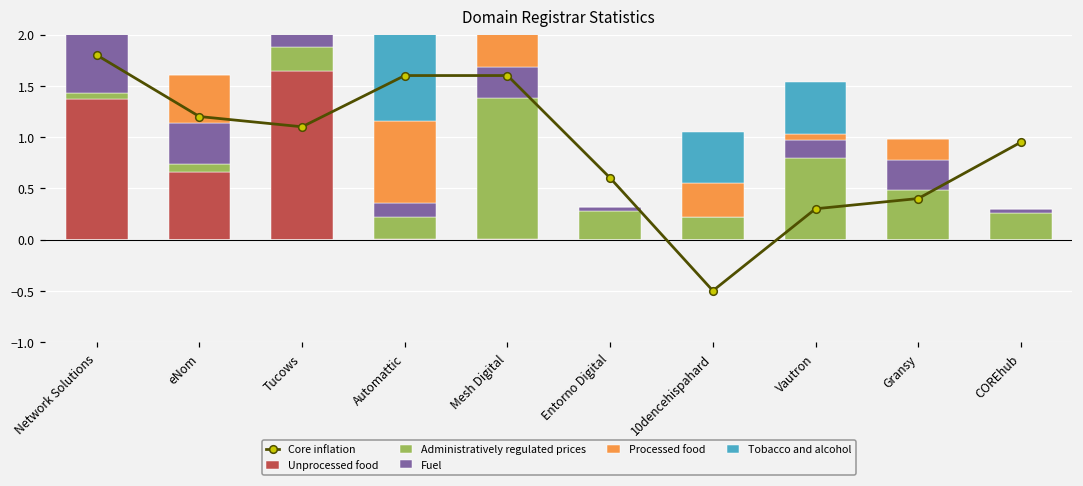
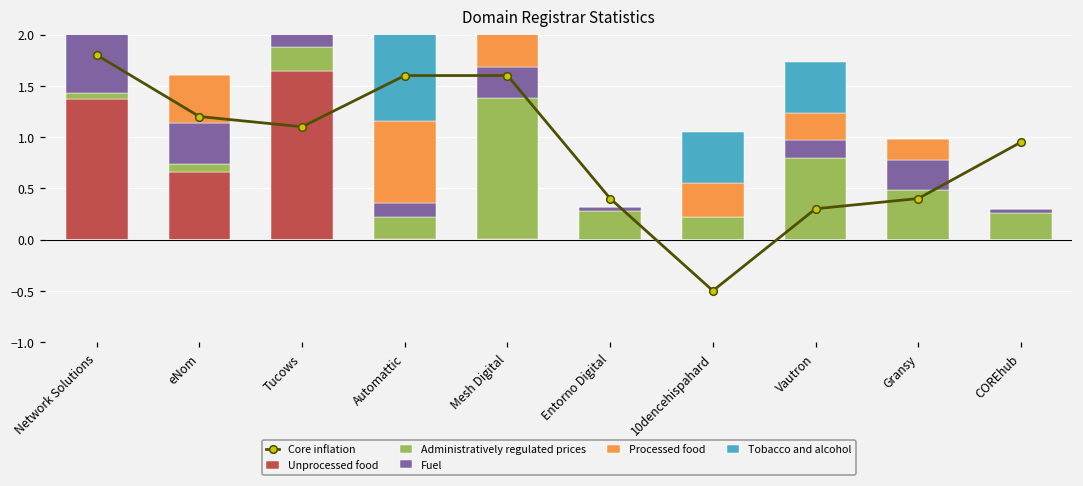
Core inflation, Entorno Digital: 0.6 -> 0.4
Processed food, Vautron: 0.1 -> 0.3
